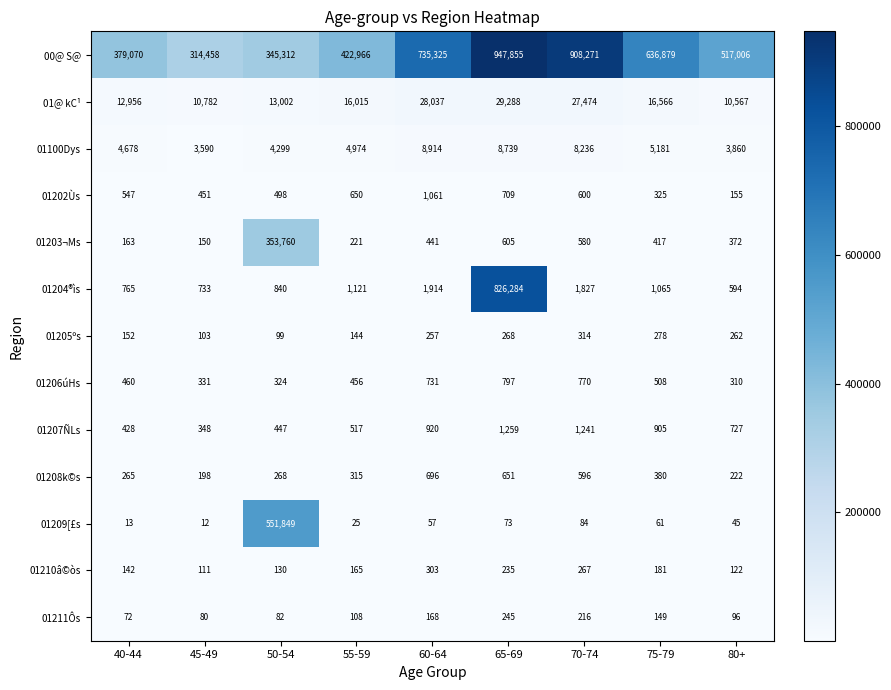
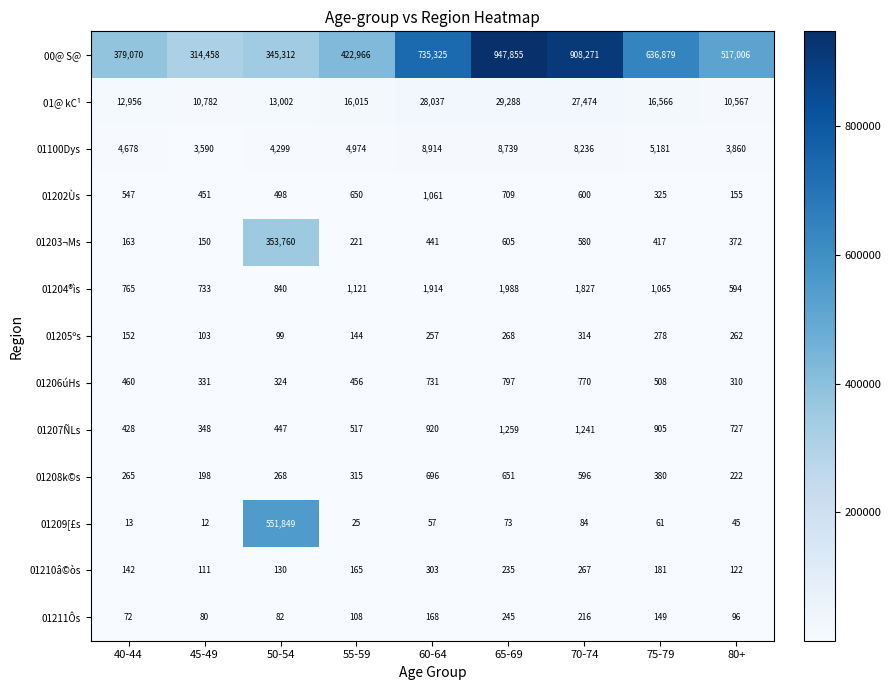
01204®ìs, 65-69: 826,284 -> 1,988
